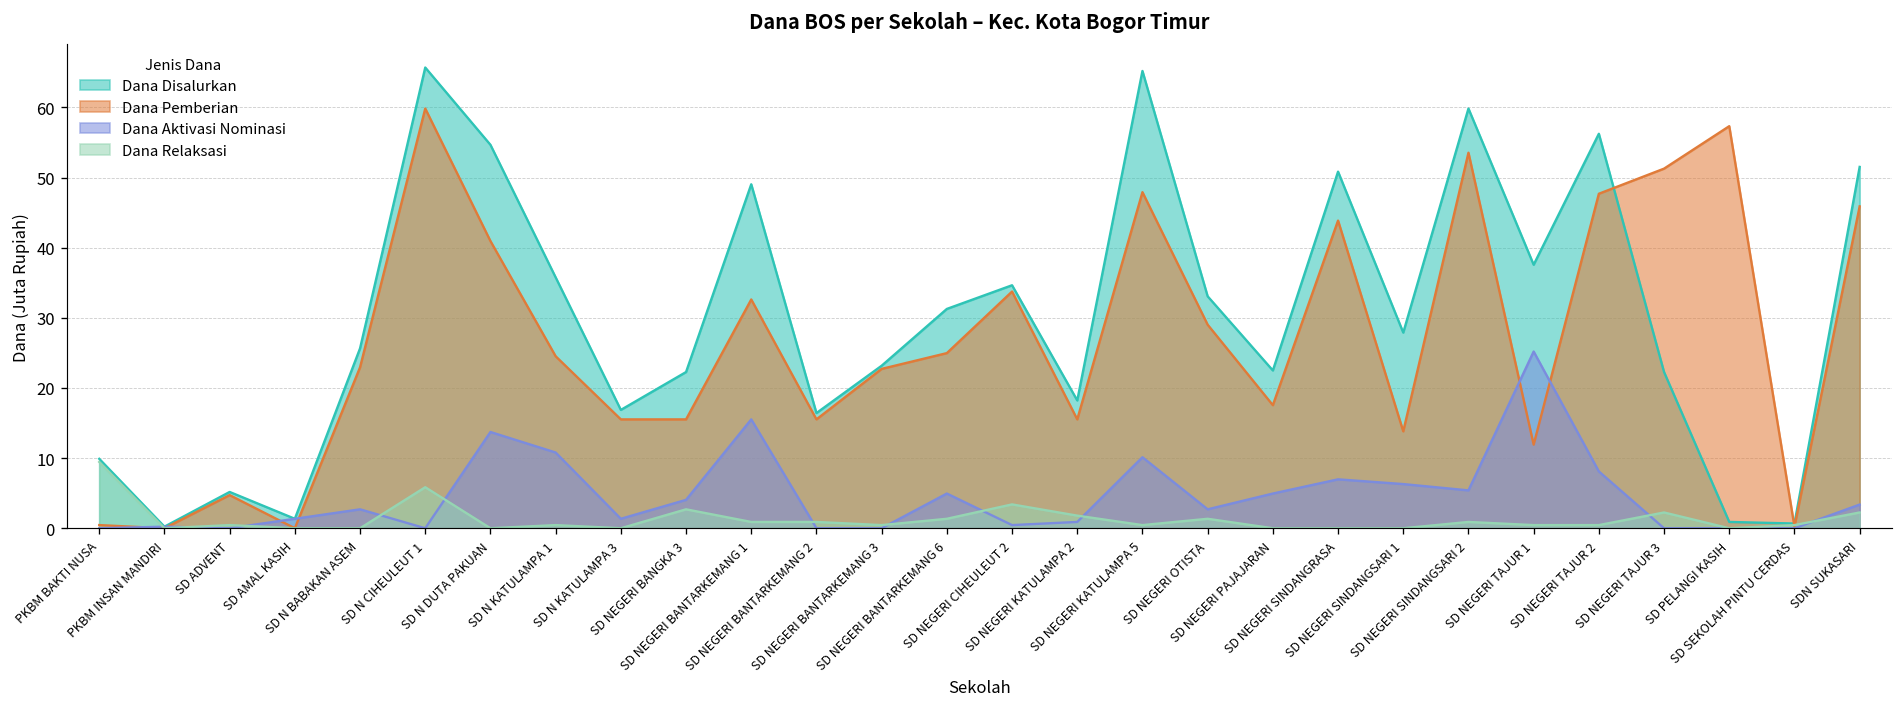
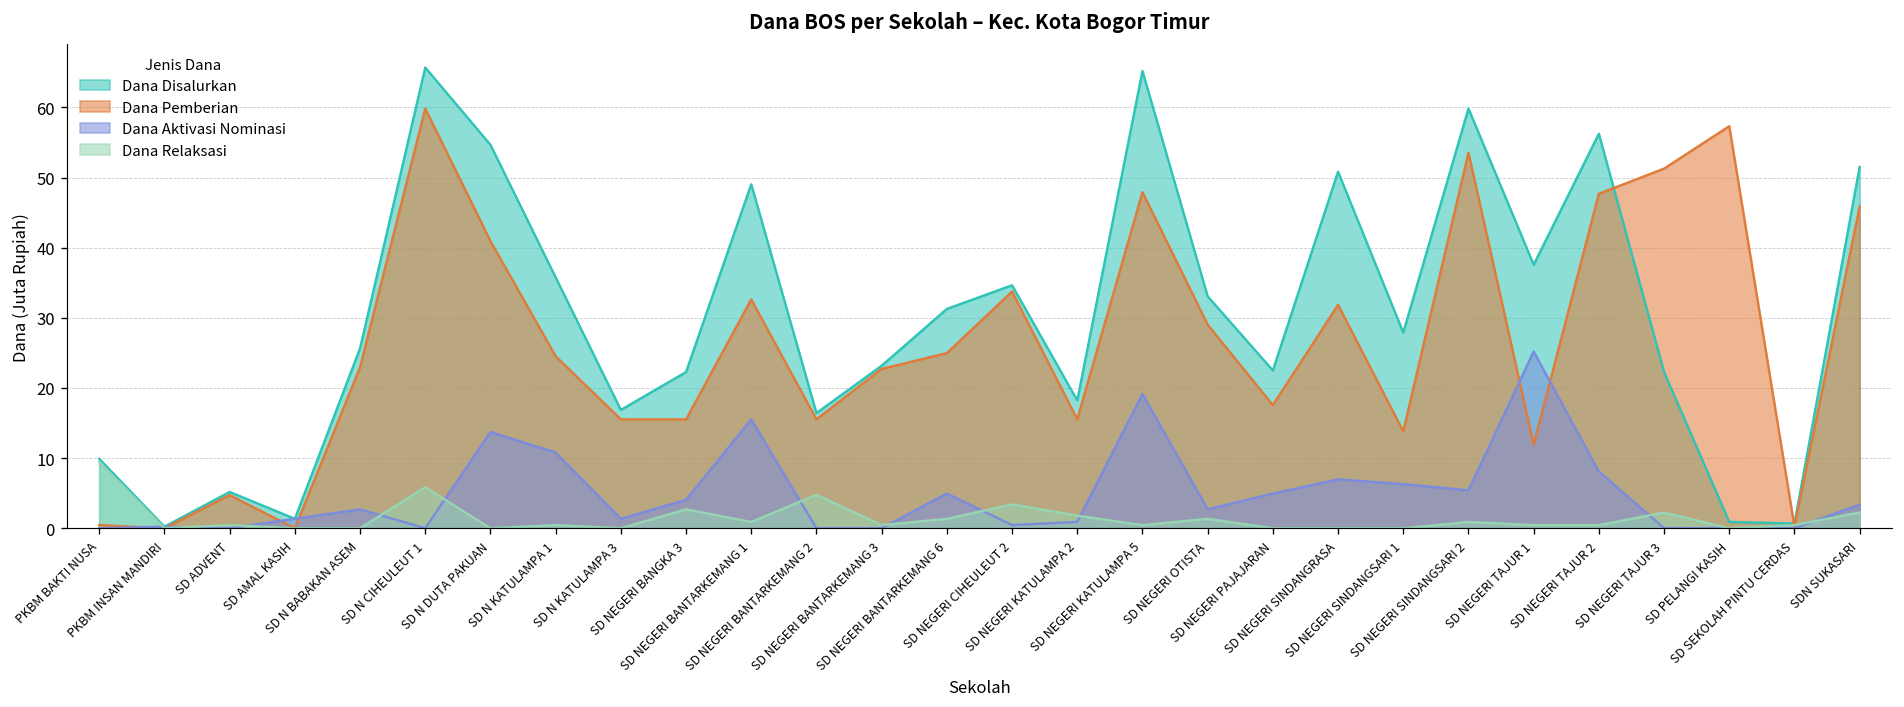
Dana Relaksasi, SD NEGERI BANTARKEMANG 2: 1 -> 5
Dana Aktivasi Nominasi, SD NEGERI KATULAMPA 5: 10 -> 19
Dana Pemberian, SD NEGERI SINDANGRASA: 44 -> 32
